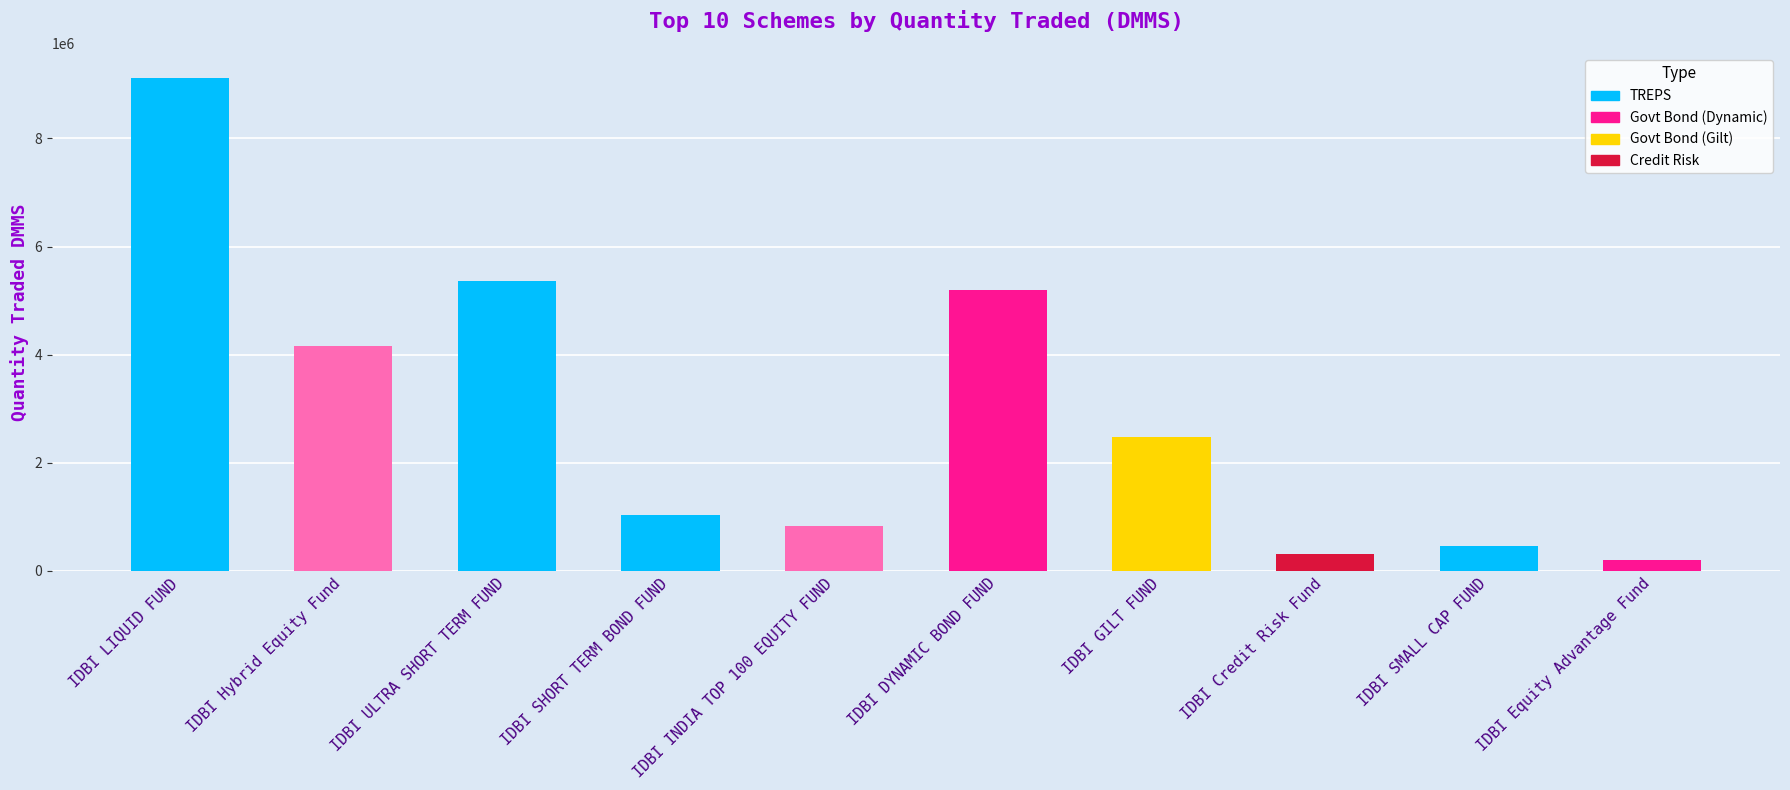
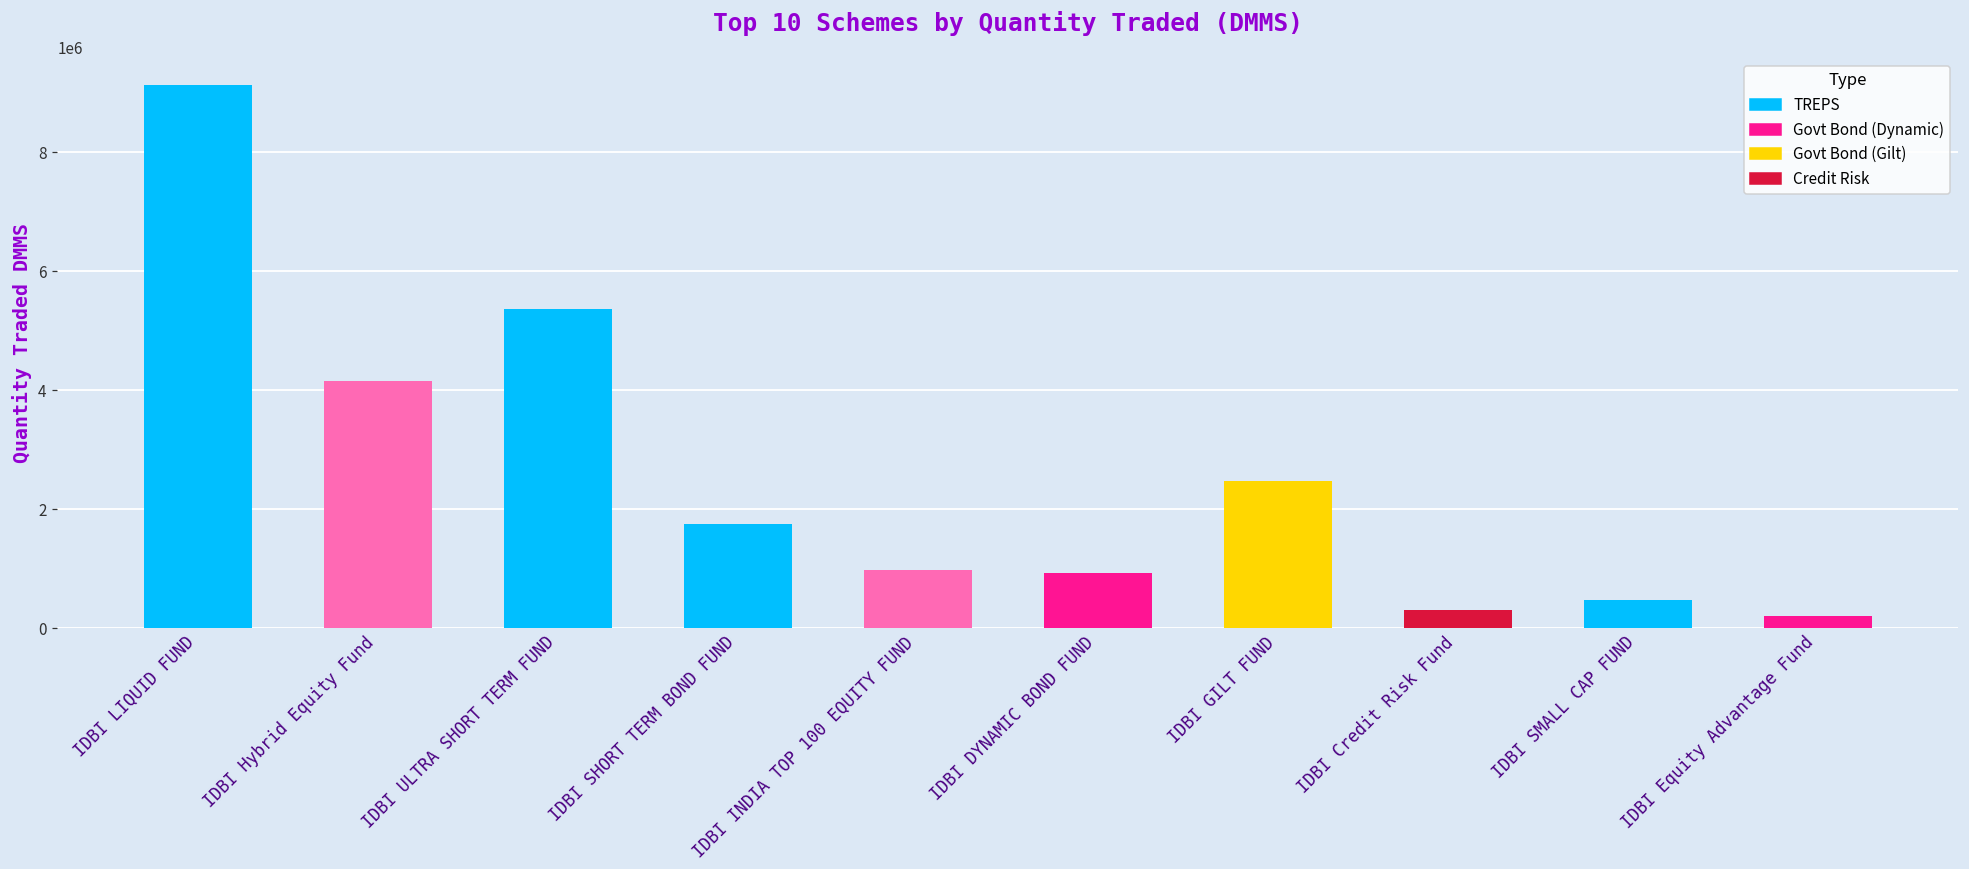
IDBI SHORT TERM BOND FUND: 1000000 -> 1700000
IDBI INDIA TOP 100 EQUITY FUND: 800000 -> 1000000
IDBI DYNAMIC BOND FUND: 5200000 -> 900000
